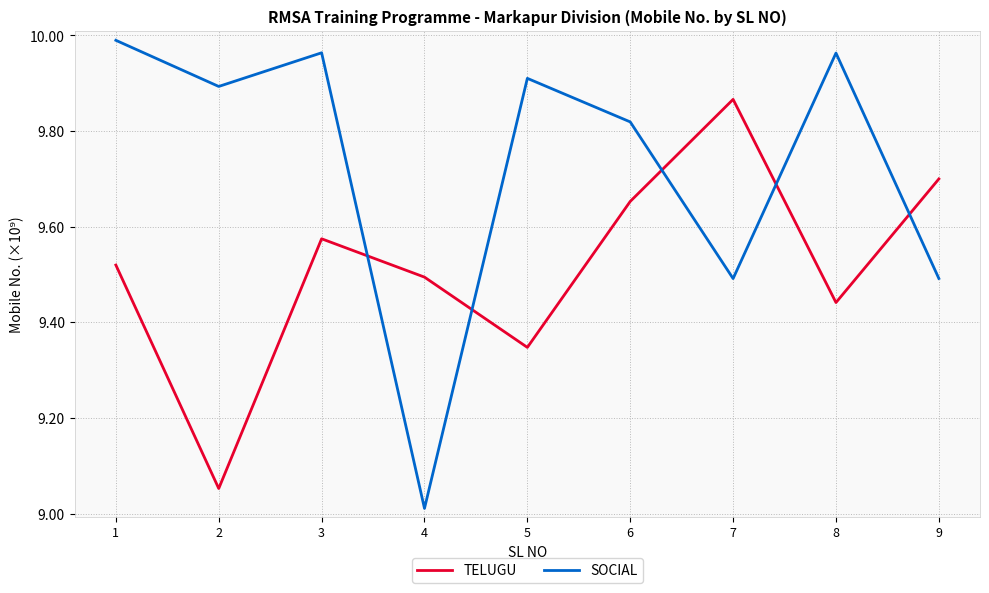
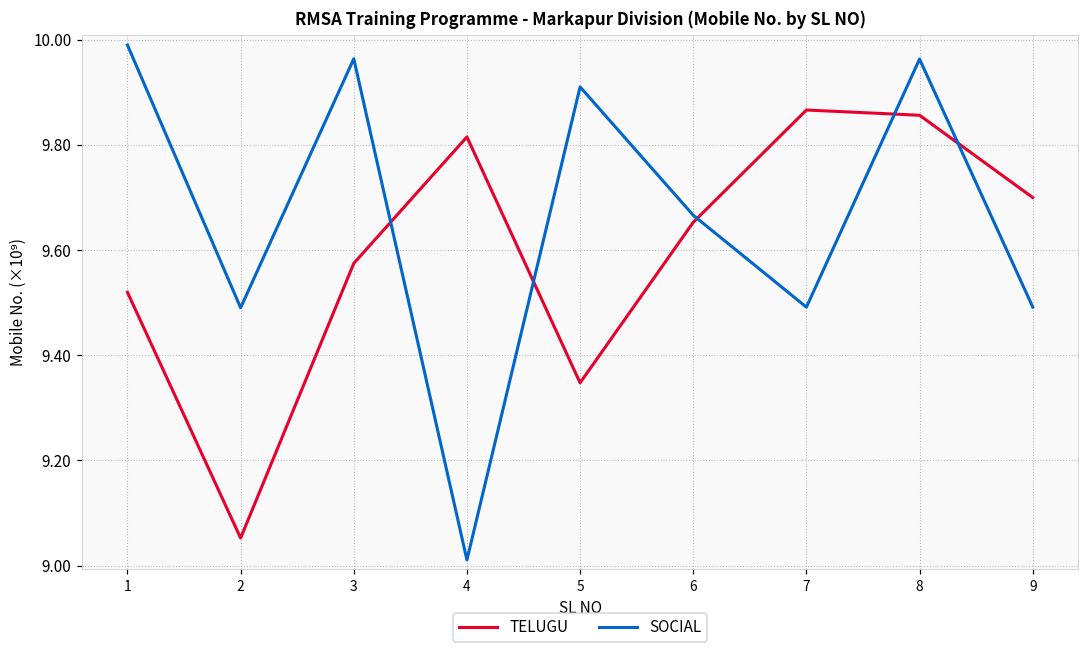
SOCIAL, 2: 9.89 -> 9.49
TELUGU, 4: 9.49 -> 9.82
SOCIAL, 6: 9.82 -> 9.67
TELUGU, 8: 9.44 -> 9.86
